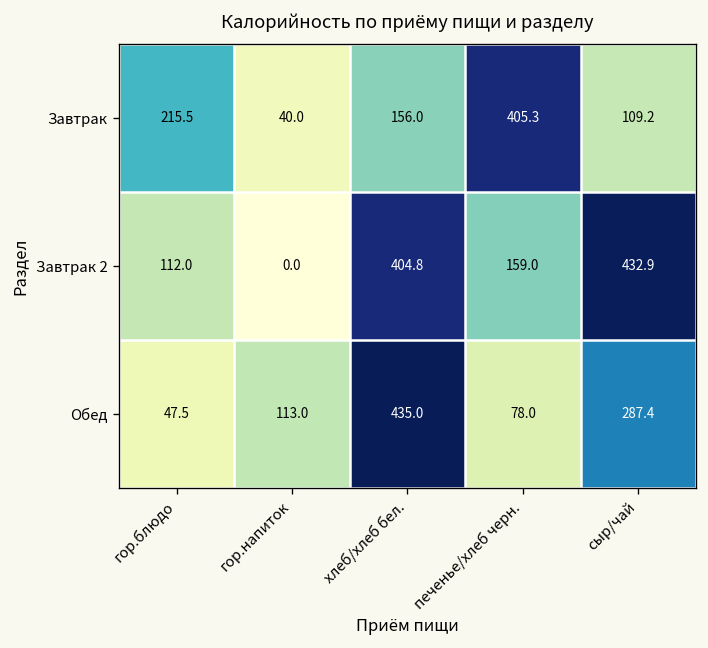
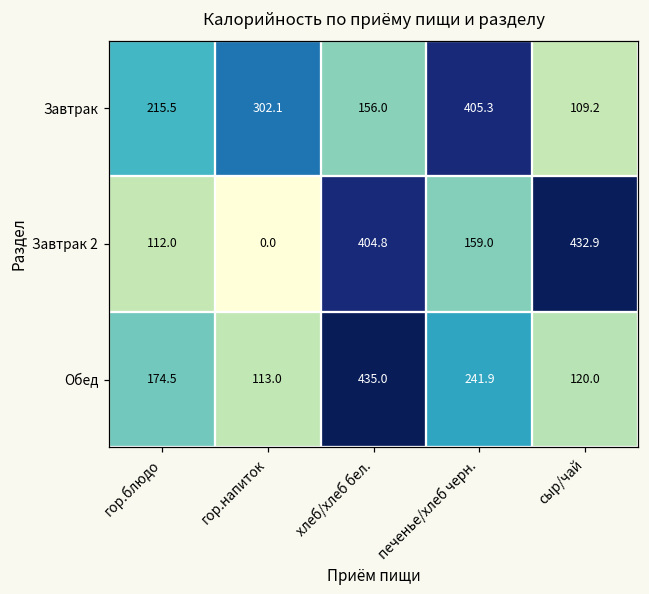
Завтрак, гор.напиток: 40.0 -> 302.1
Обед, гор.блюдо: 47.5 -> 174.5
Обед, печенье/хлеб черн.: 78.0 -> 241.9
Обед, сыр/чай: 287.4 -> 120.0
